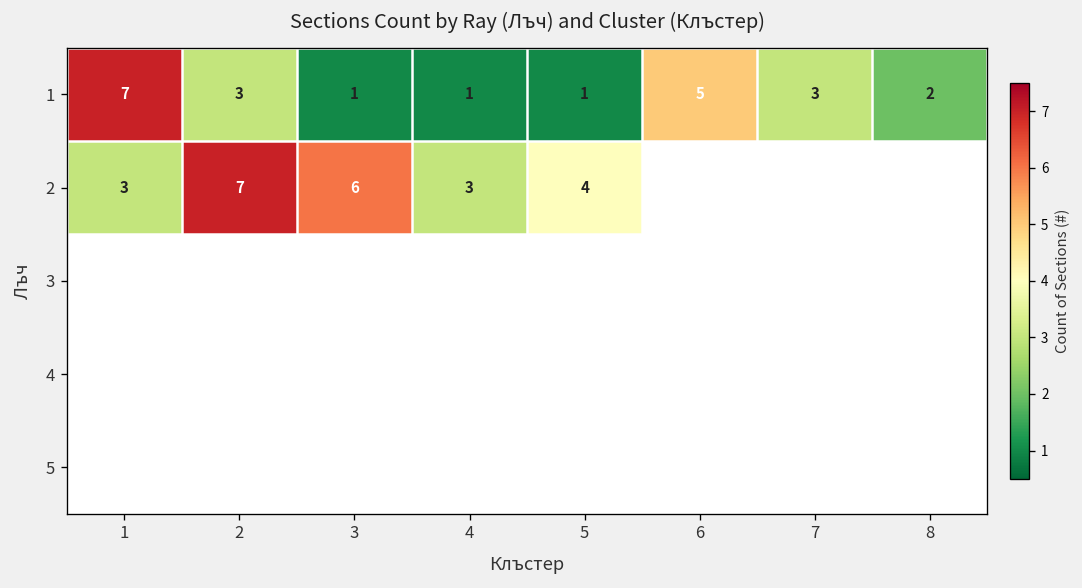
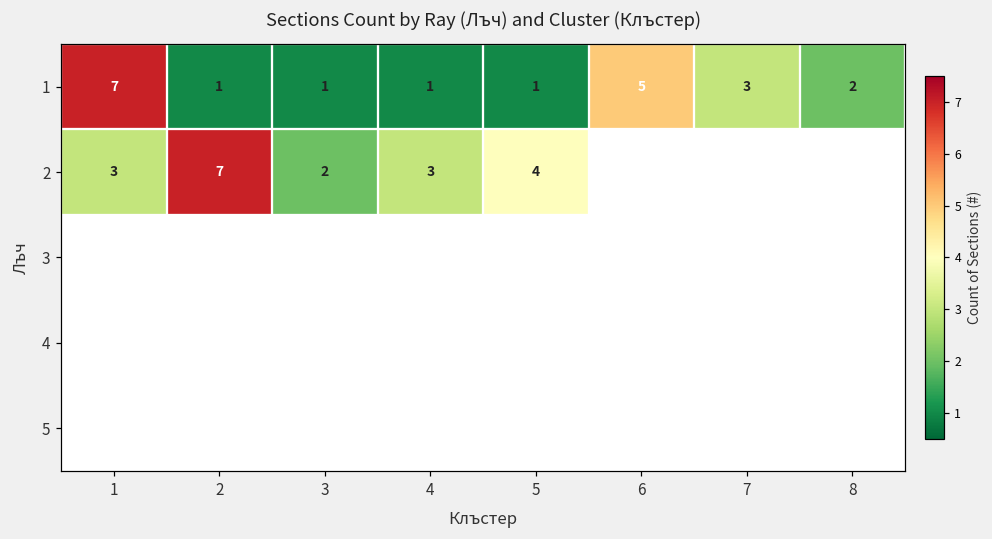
1, 2: 3 -> 1
2, 3: 6 -> 2
